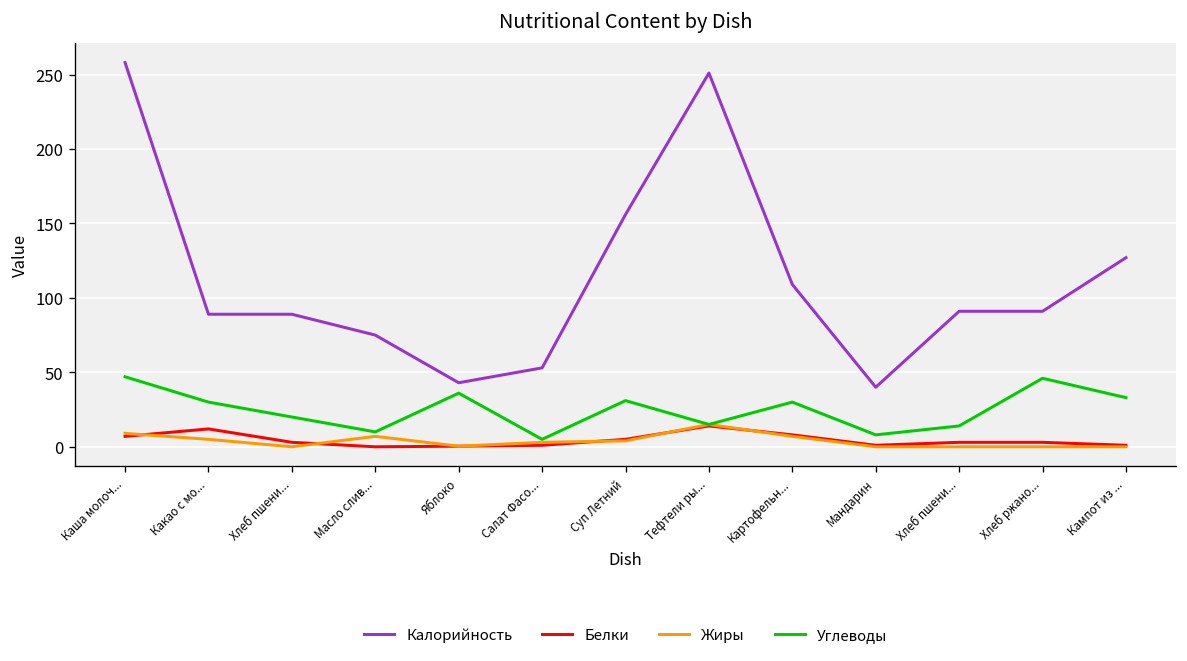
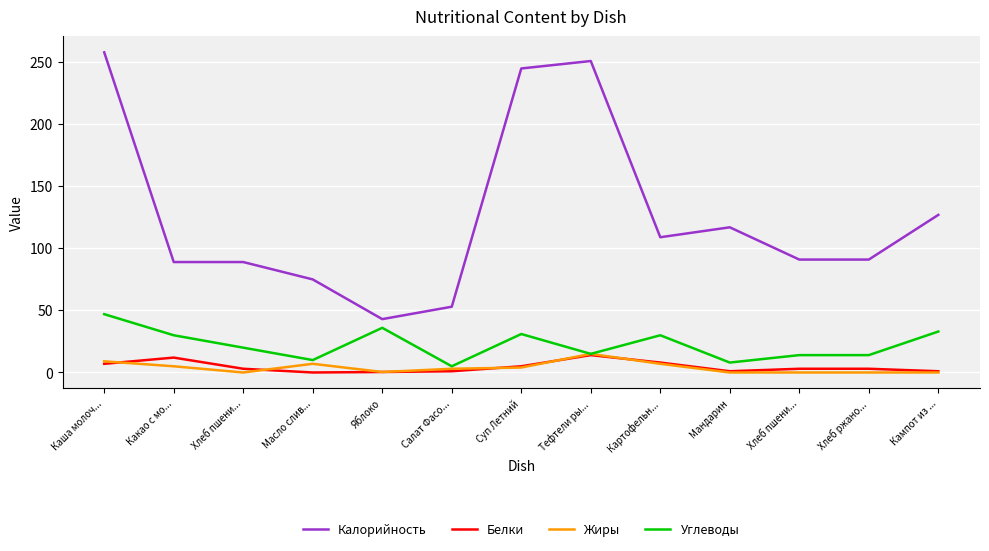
Калорийность, Суп Летний: 156 -> 245
Калорийность, Мандарин: 40 -> 117
Углеводы, Хлеб ржано...: 46 -> 14
